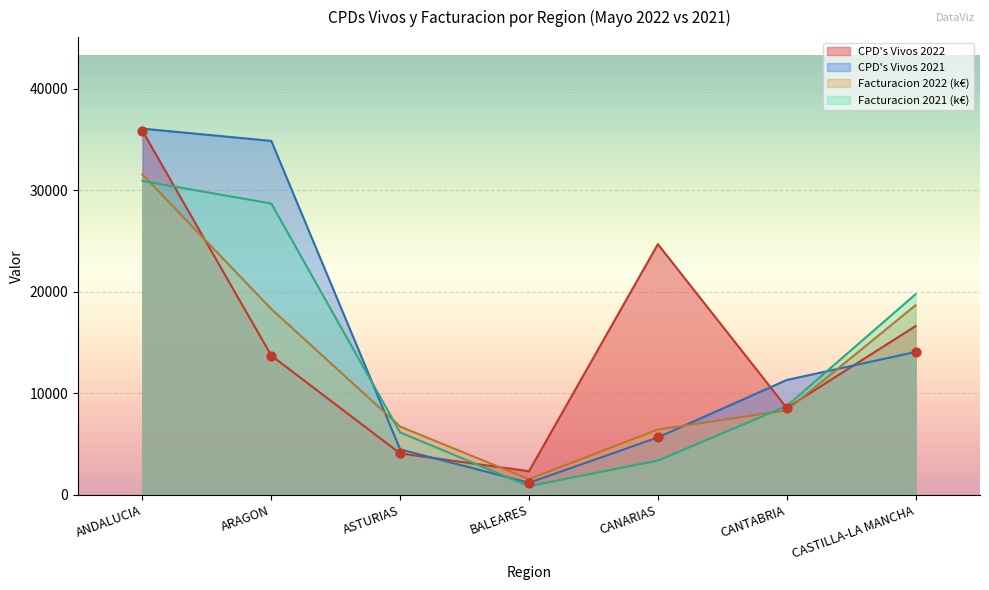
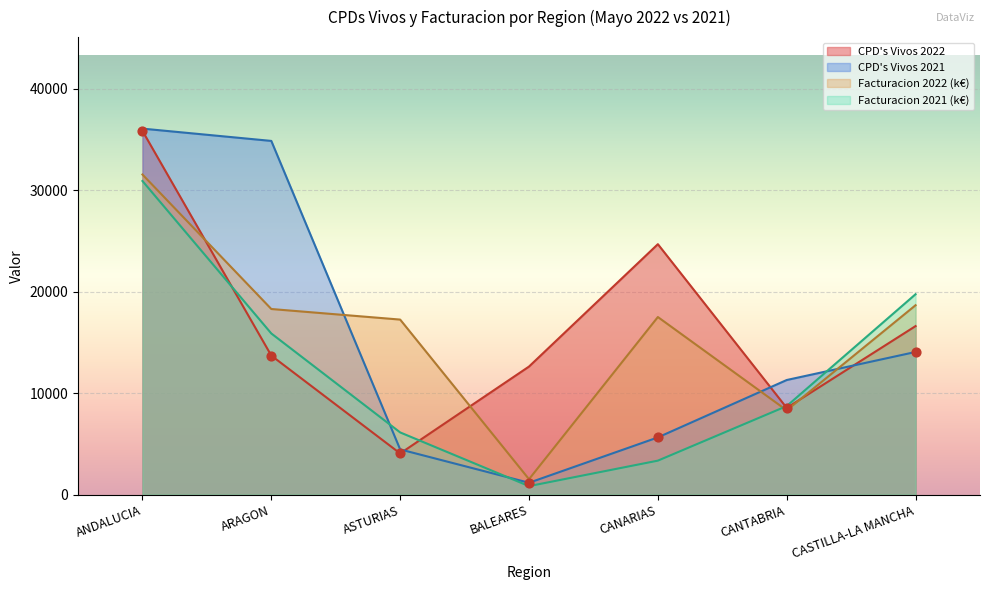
Facturacion 2021 (k€), ARAGON: 28700 -> 15900
Facturacion 2022 (k€), ASTURIAS: 6700 -> 17300
CPD's Vivos 2022, BALEARES: 2300 -> 12600
Facturacion 2022 (k€), CANARIAS: 6400 -> 17500
